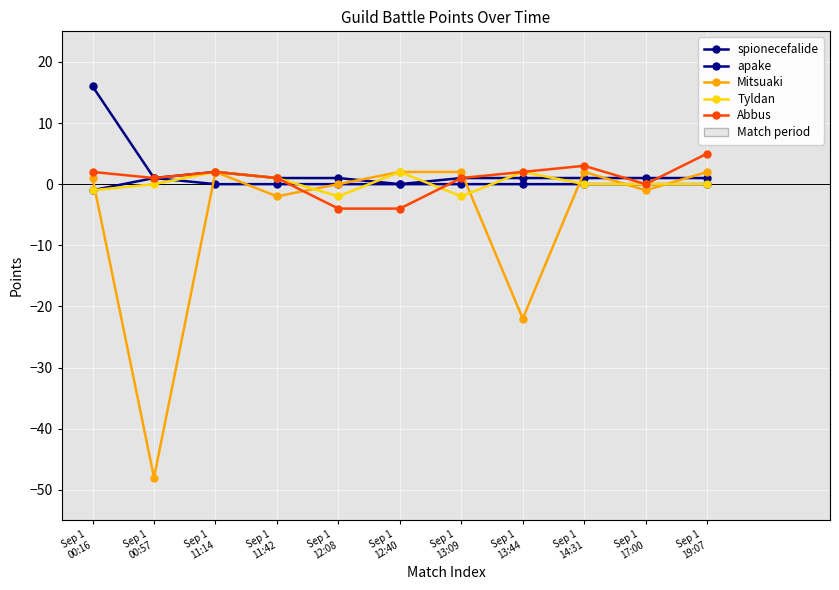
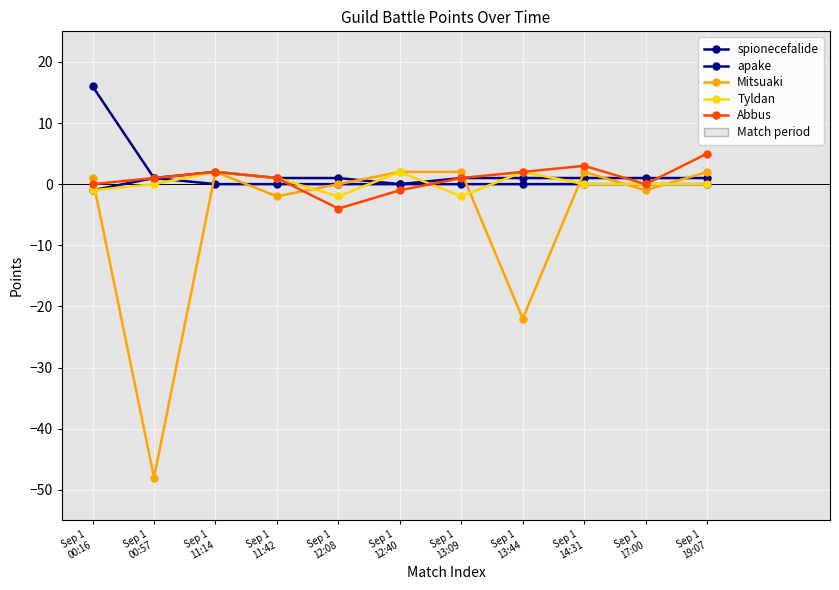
Abbus, Sep 1 00:16: 2 -> 0
Abbus, Sep 1 12:40: -4 -> -1
